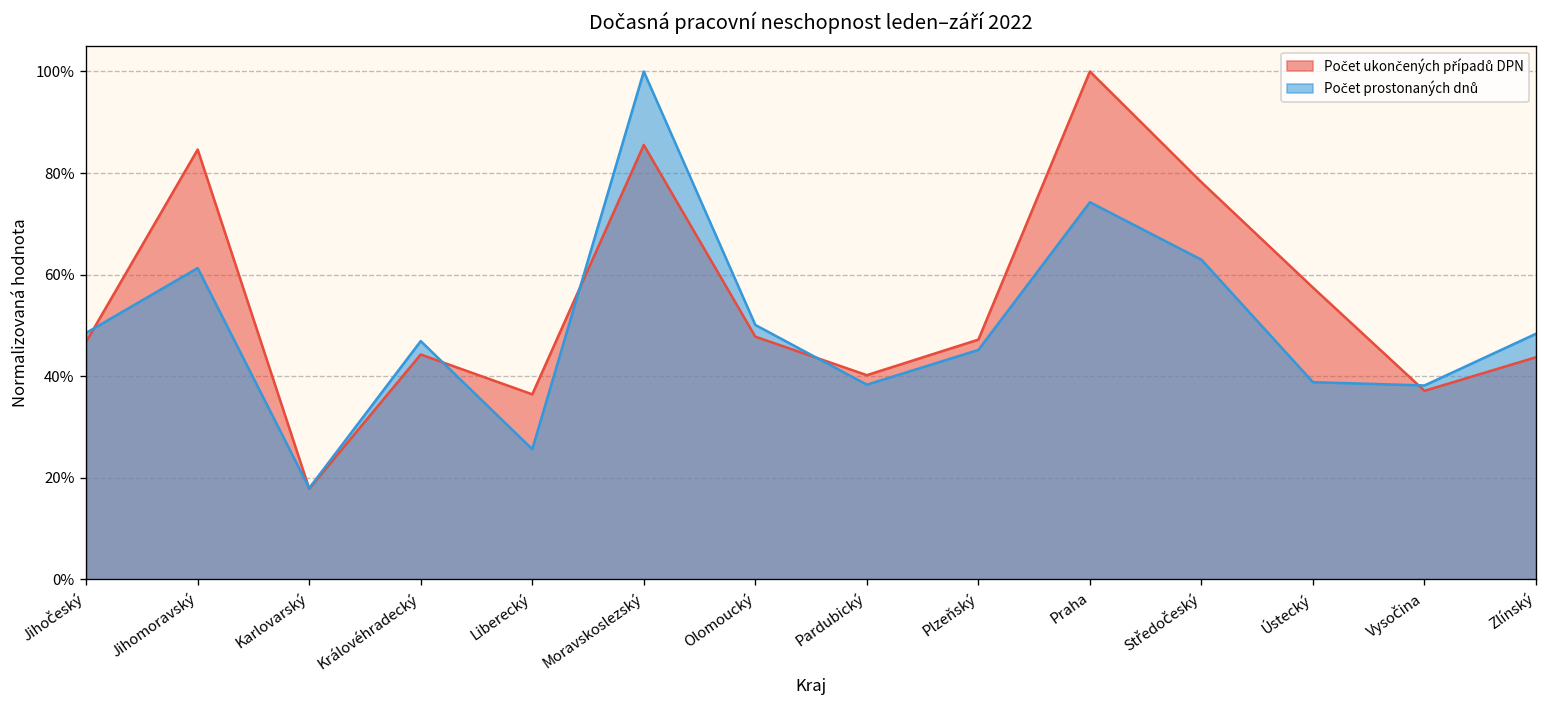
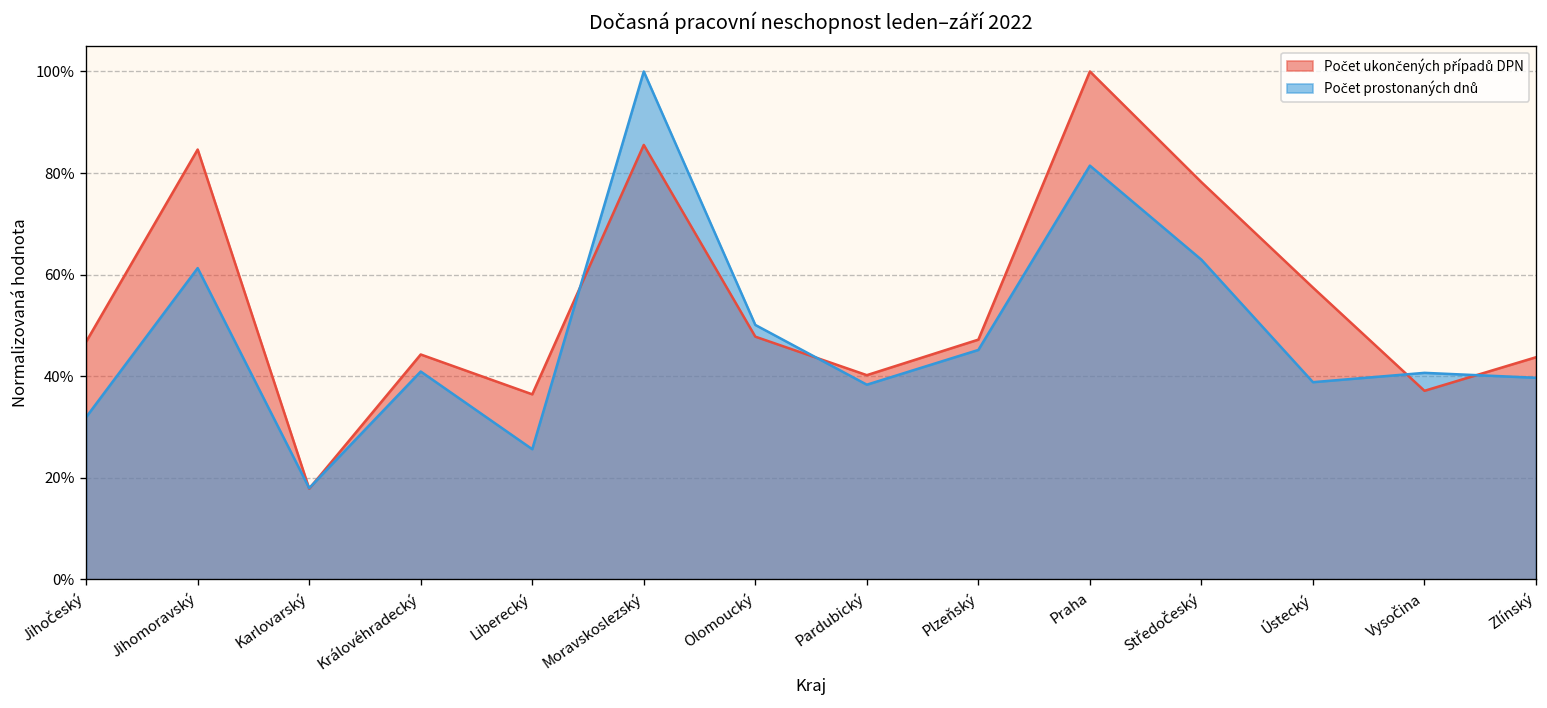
Počet prostonaných dnů, Jihočeský: 49% -> 32%
Počet prostonaných dnů, Královéhradecký: 47% -> 41%
Počet prostonaných dnů, Praha: 74% -> 81%
Počet prostonaných dnů, Vysočina: 38% -> 41%
Počet prostonaných dnů, Zlínský: 48% -> 40%
